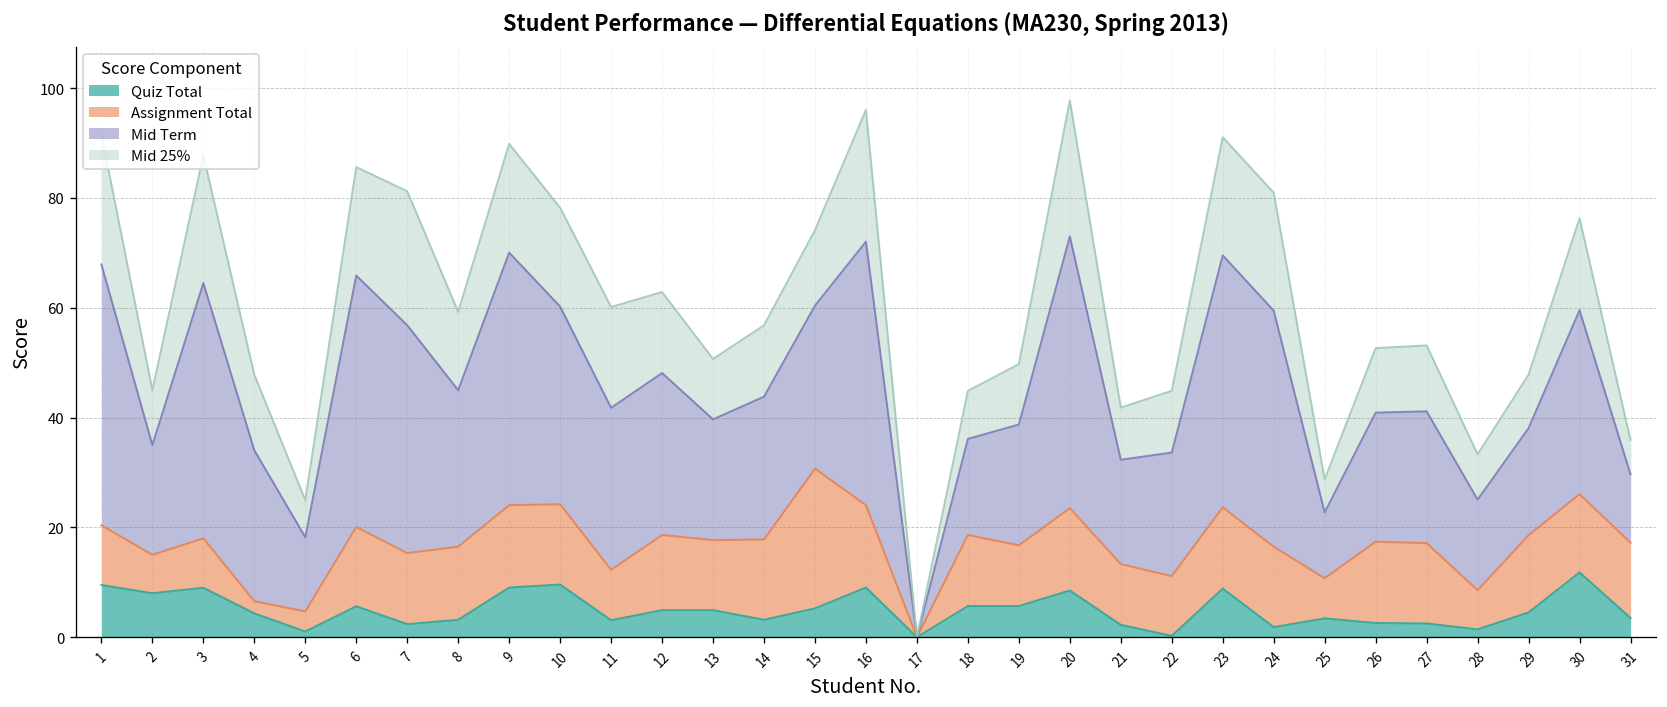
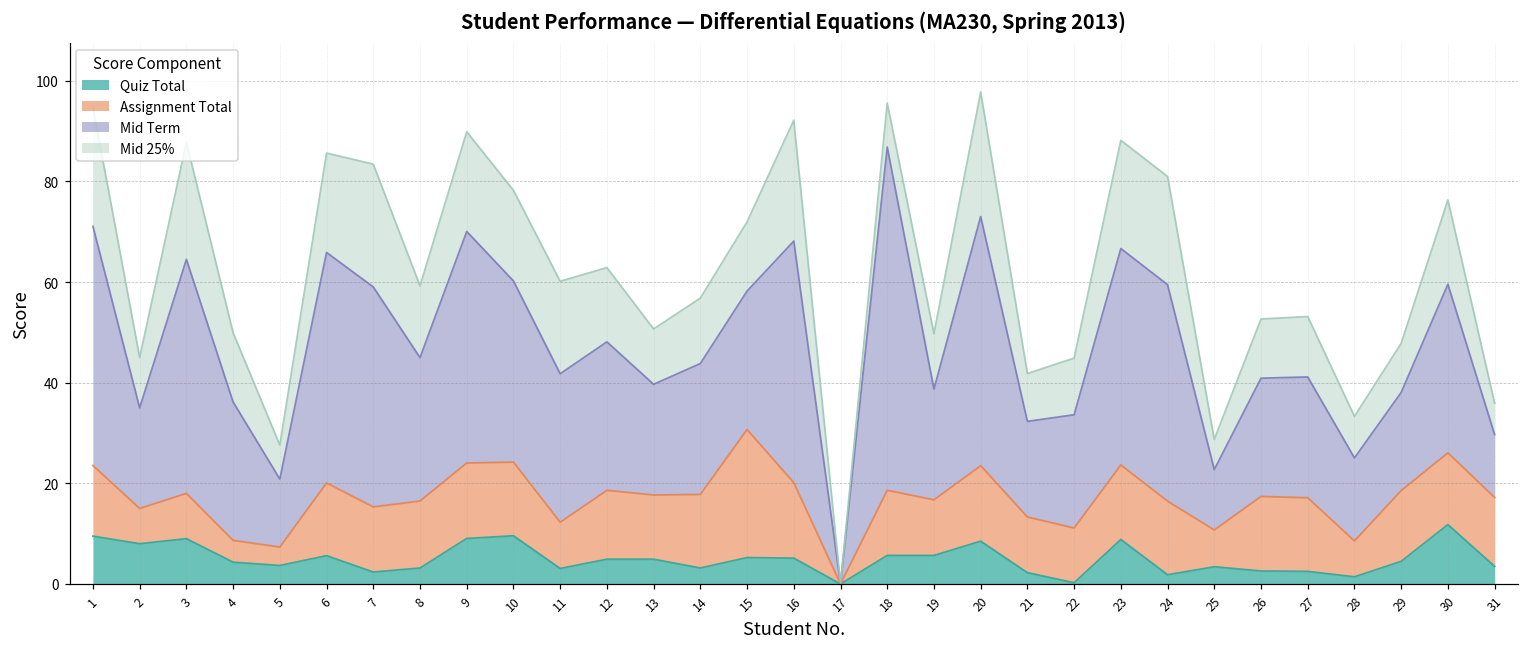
Assignment Total, 1: 11 -> 14
Assignment Total, 4: 2 -> 4
Quiz Total, 5: 1 -> 4
Mid Term, 7: 42 -> 44
Mid Term, 15: 30 -> 27
Quiz Total, 16: 9 -> 5
Mid Term, 18: 18 -> 68
Mid Term, 23: 46 -> 43
